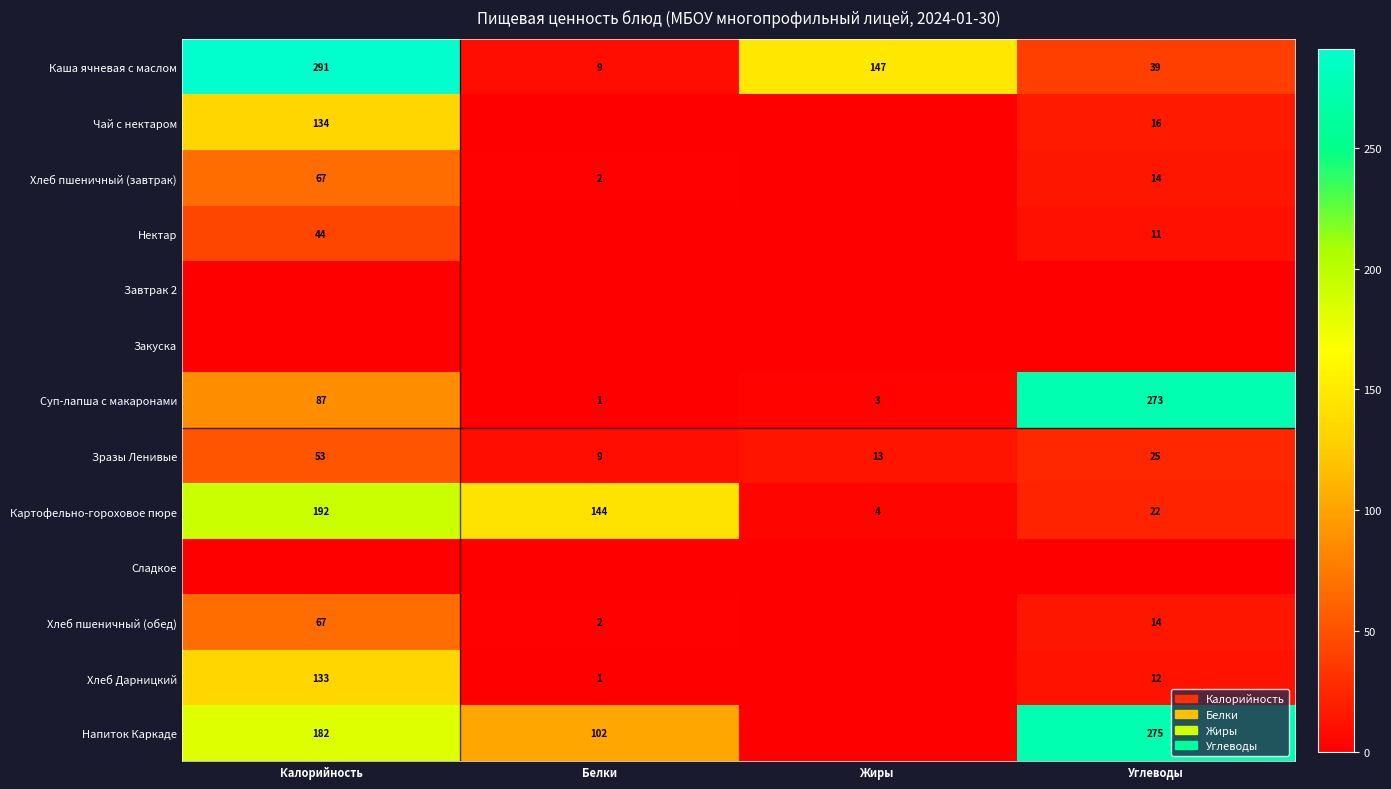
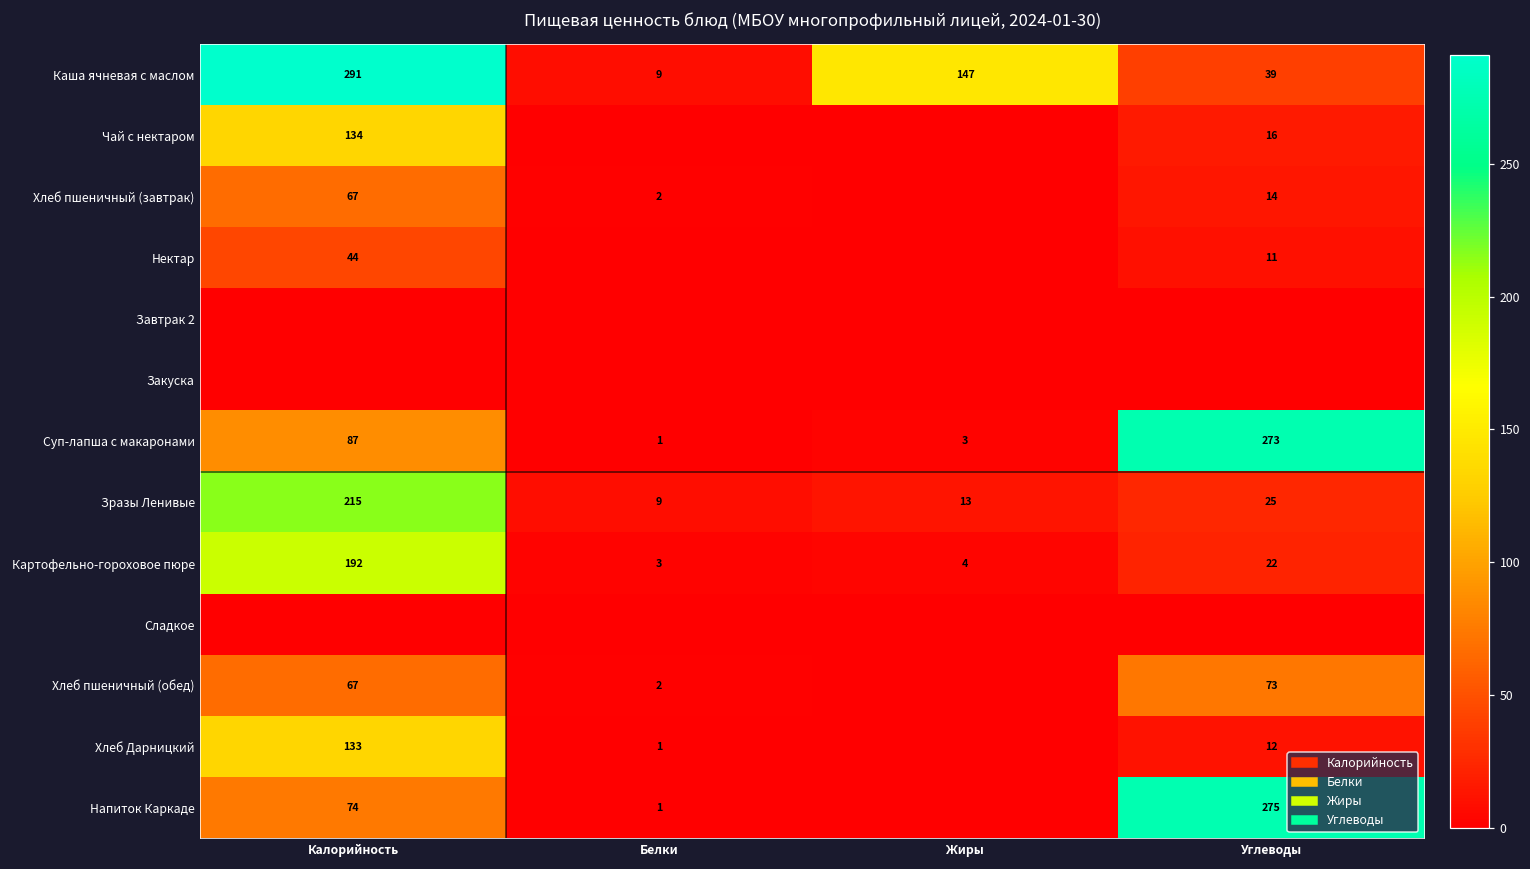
Зразы Ленивые, Калорийность: 53 -> 215
Картофельно-гороховое пюре, Белки: 144 -> 3
Хлеб пшеничный (обед), Углеводы: 14 -> 73
Напиток Каркаде, Калорийность: 182 -> 74
Напиток Каркаде, Белки: 102 -> 1
